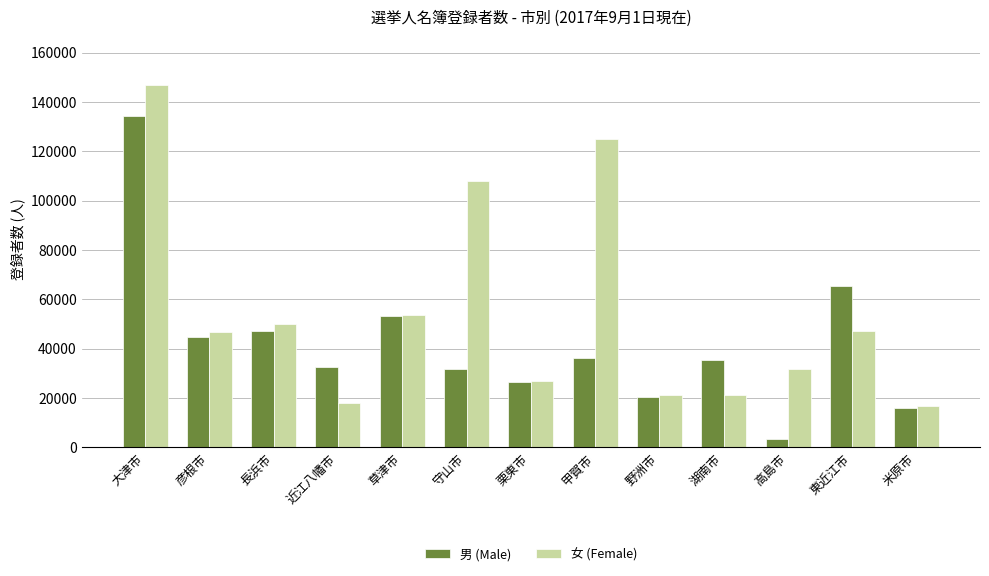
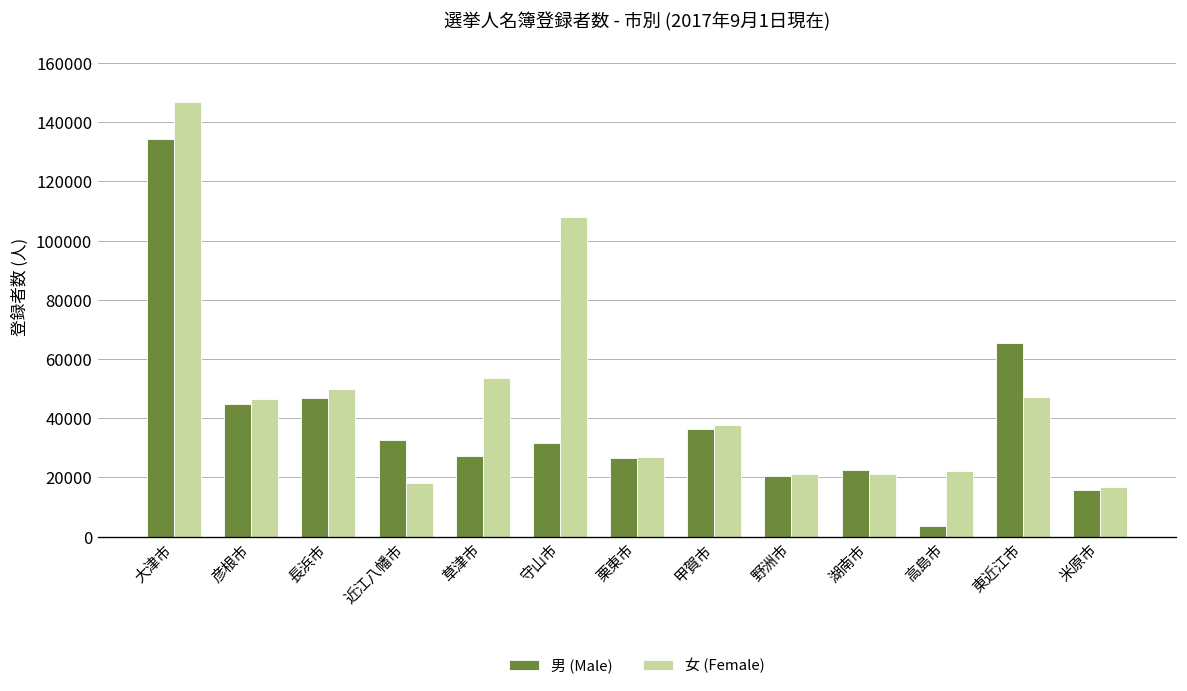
男 (Male), 草津市: 53000 -> 27000
女 (Female), 甲賀市: 125000 -> 38000
男 (Male), 湖南市: 35000 -> 23000
女 (Female), 高島市: 32000 -> 22000
